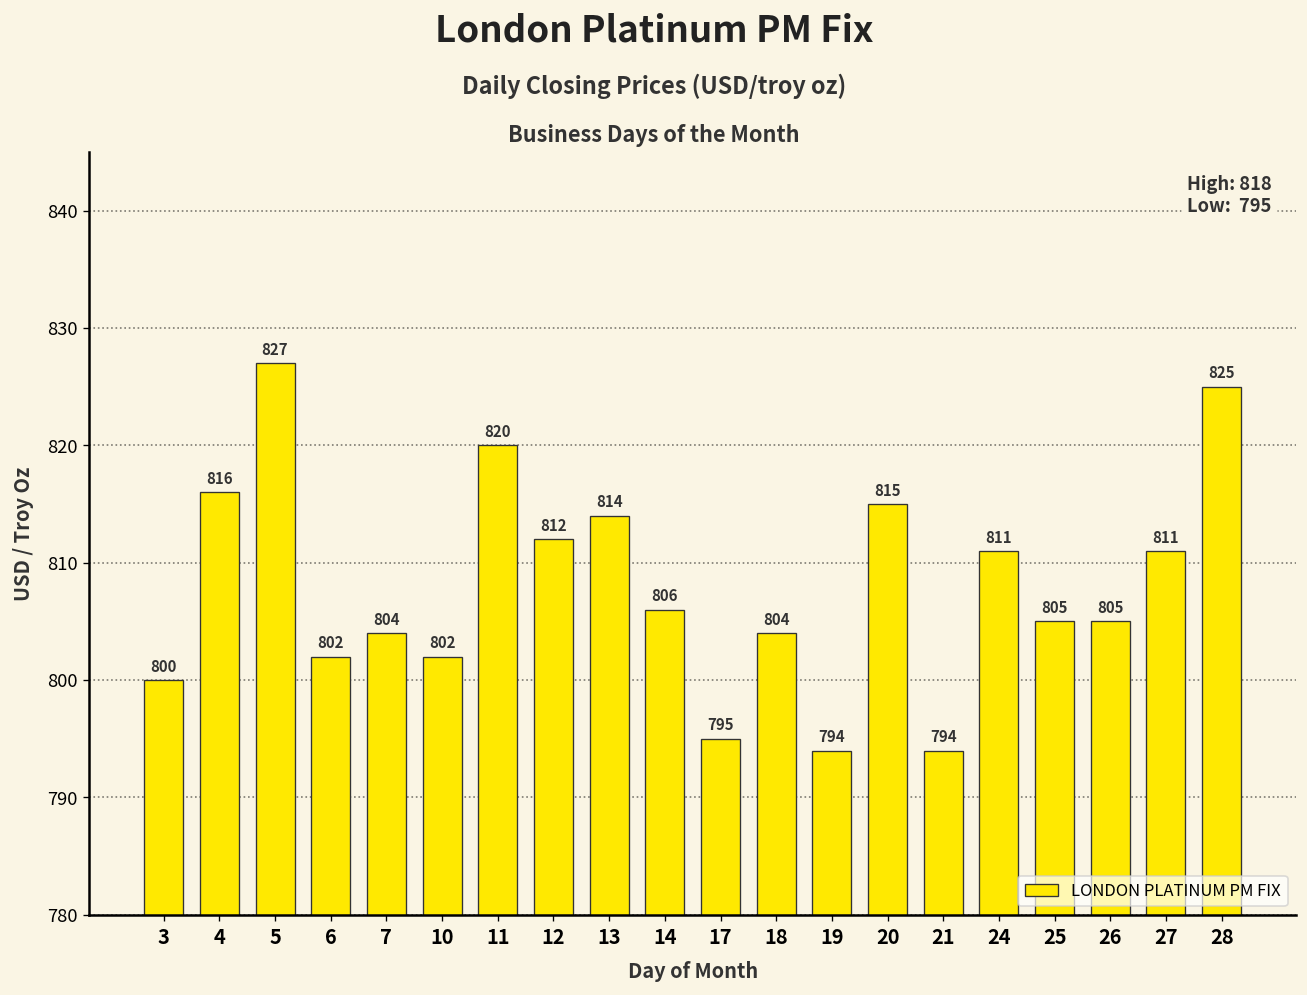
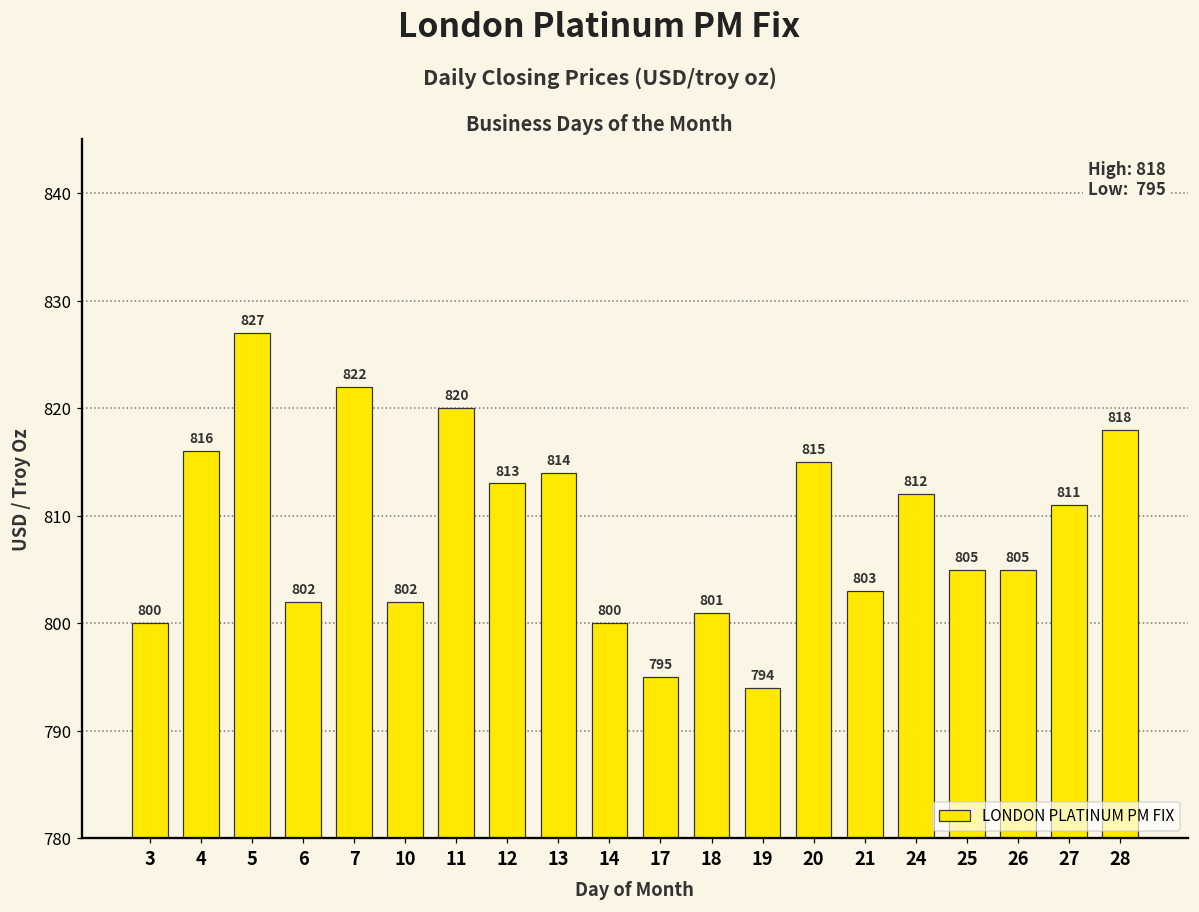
7: 804 -> 822
12: 812 -> 813
14: 806 -> 800
18: 804 -> 801
21: 794 -> 803
24: 811 -> 812
28: 825 -> 818
